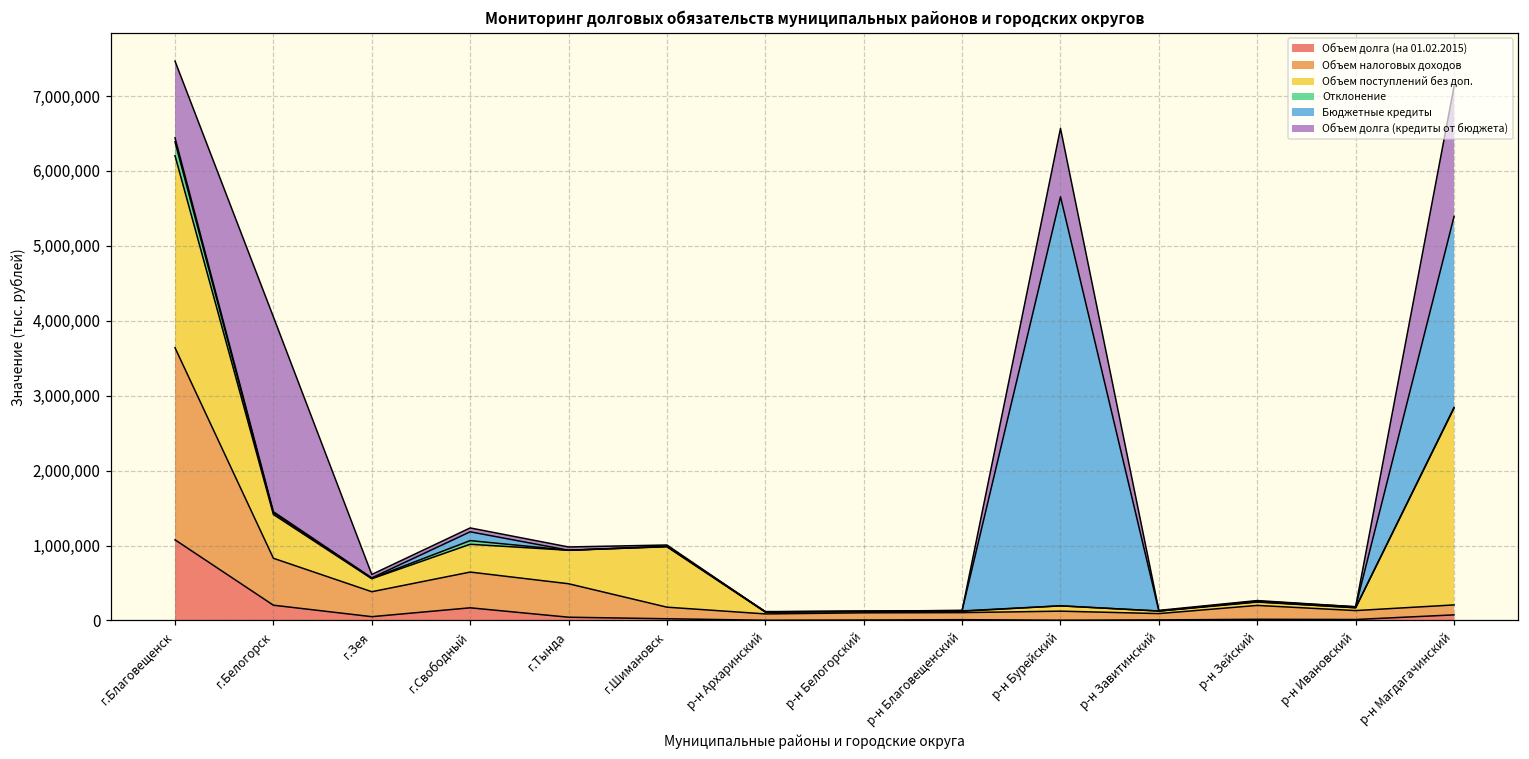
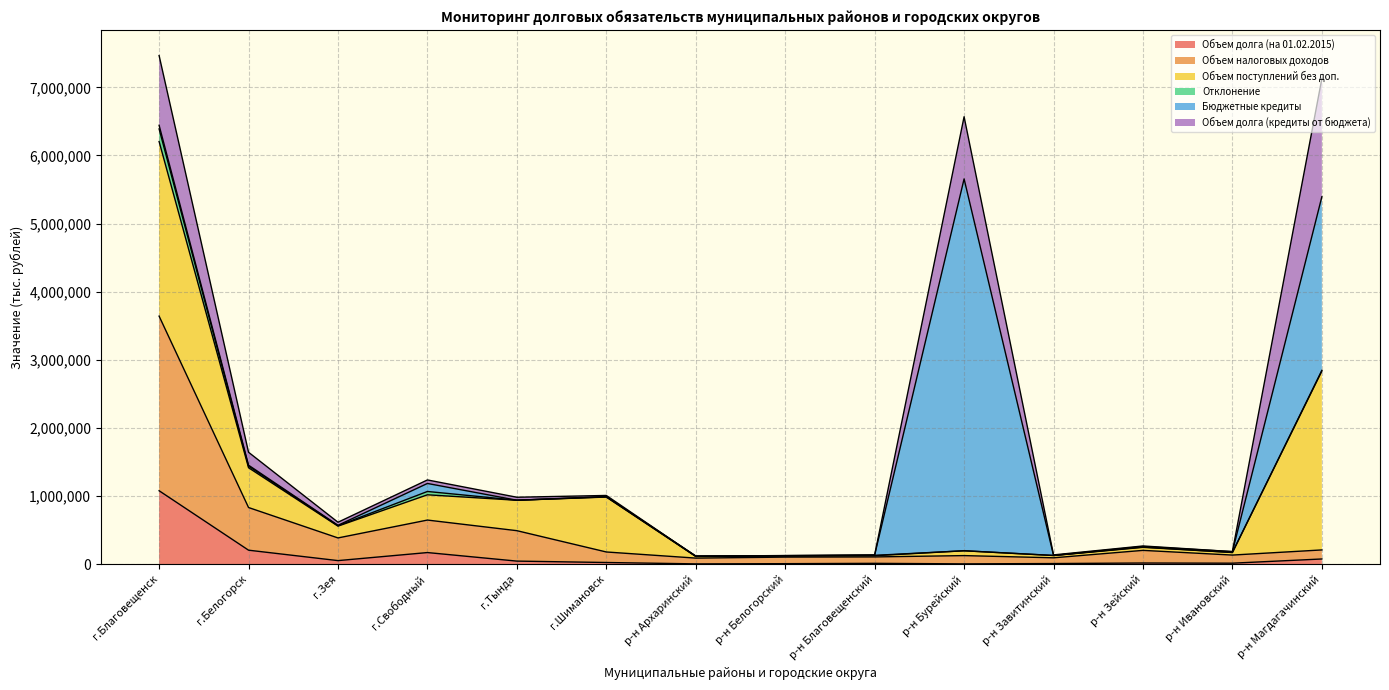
Объем долга (кредиты от бюджета), г.Белогорск: 2,600,000 -> 200,000
